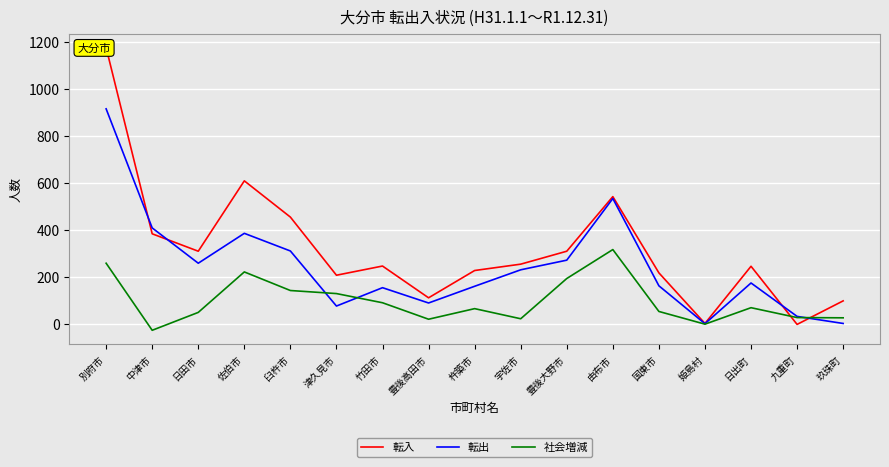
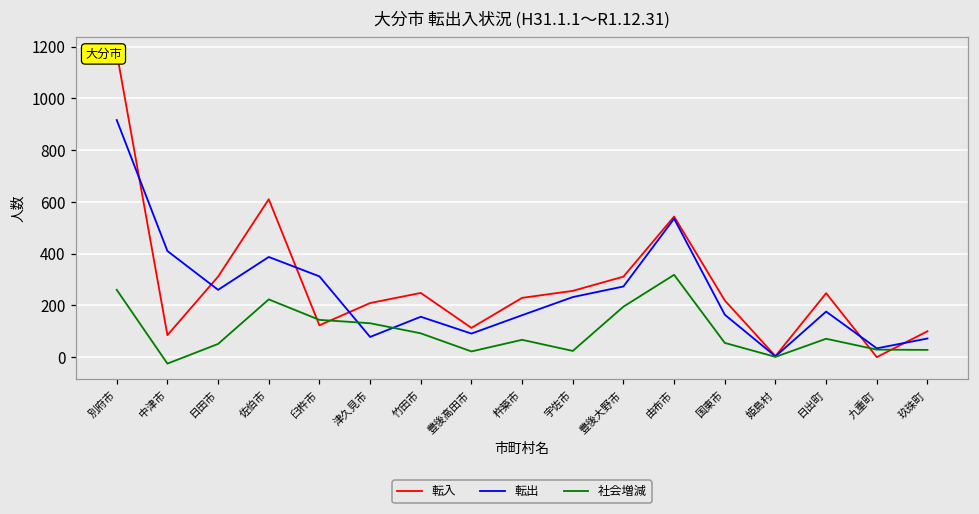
転入, 中津市: 390 -> 90
転入, 臼杵市: 460 -> 120
転出, 玖珠町: 0 -> 70
